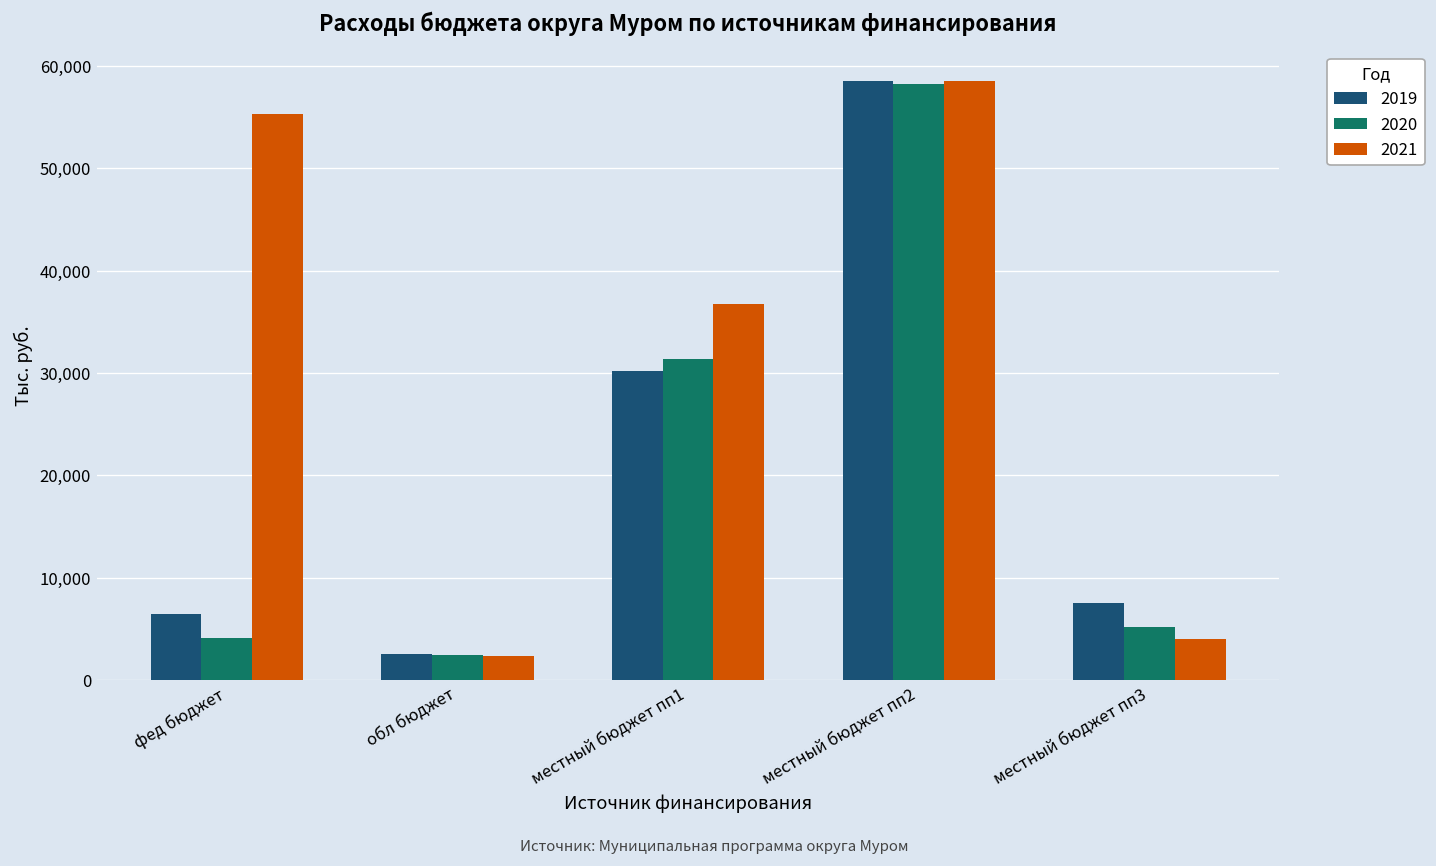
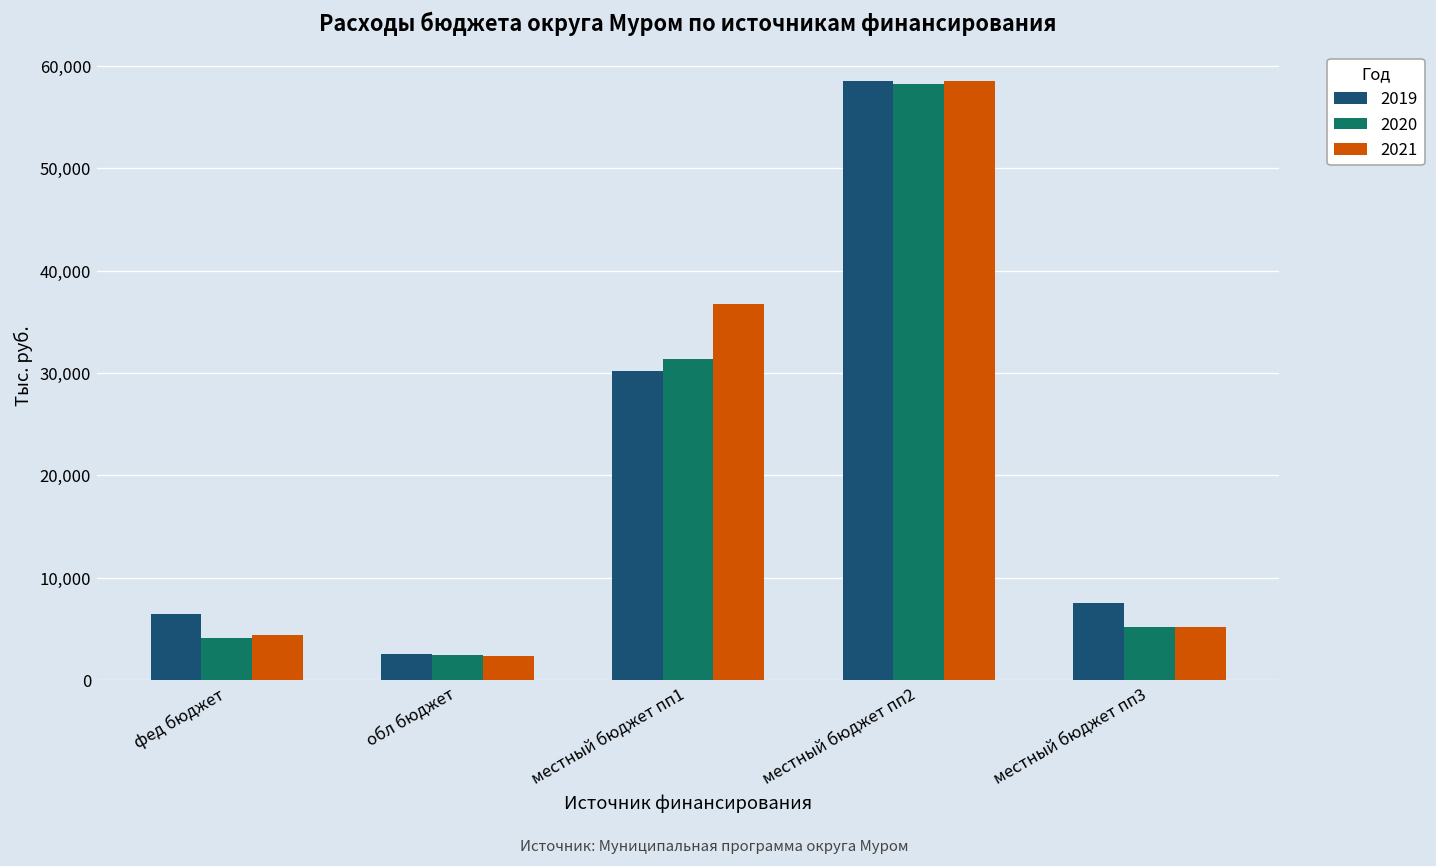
2021, фед бюджет: 55,000 -> 4,000
2021, местный бюджет пп3: 4,000 -> 5,000
